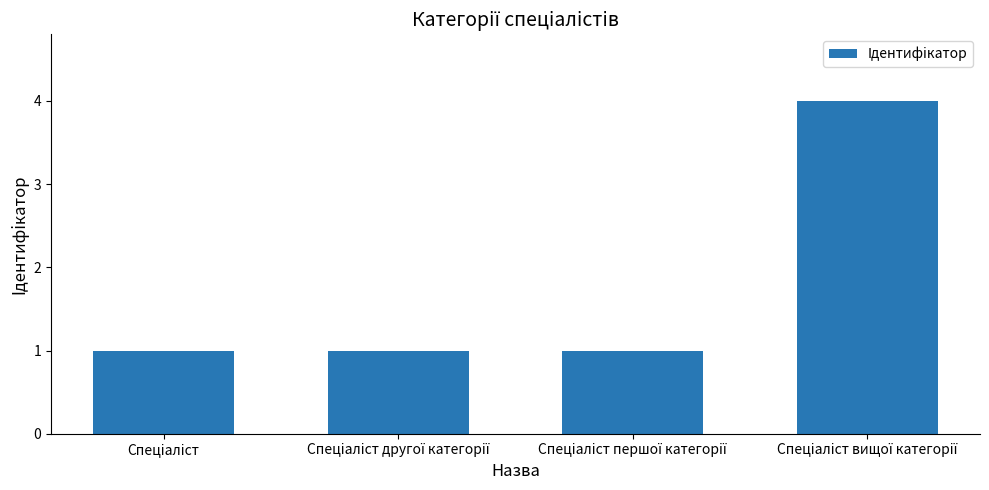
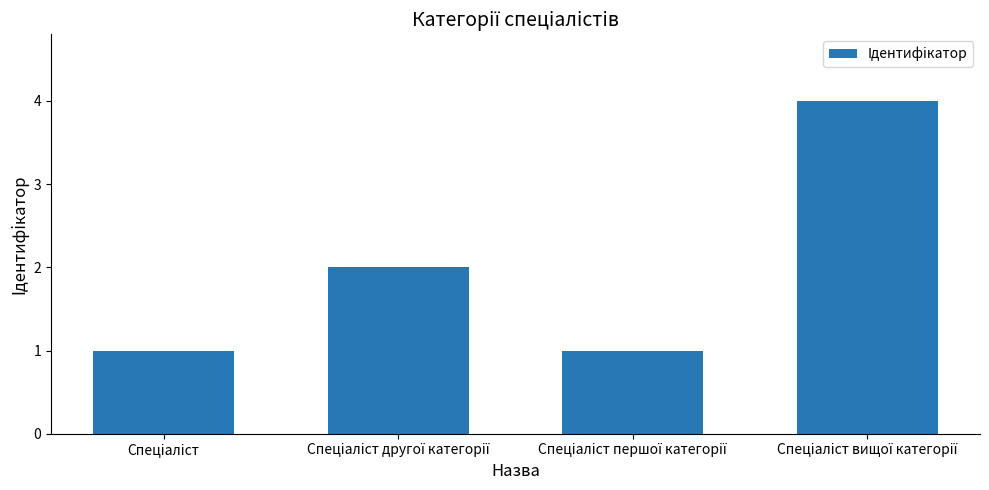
Спеціаліст другої категорії: 1 -> 2
